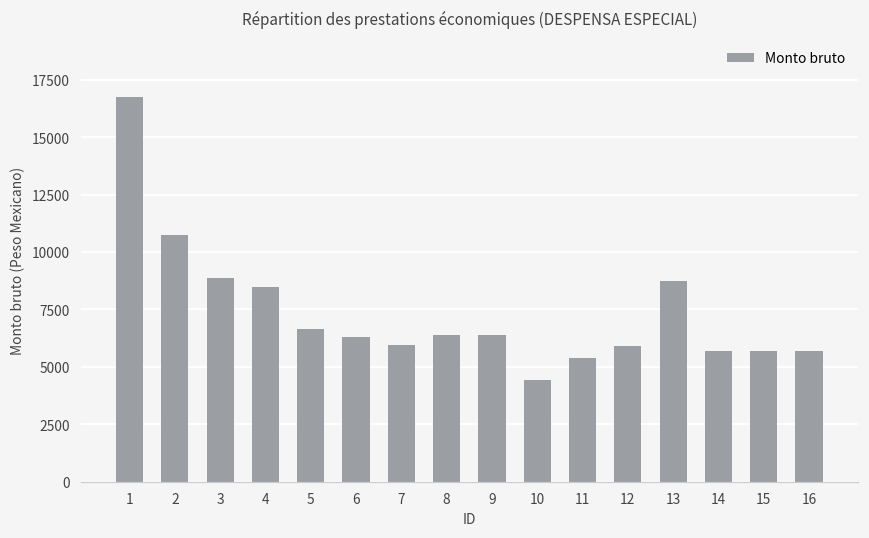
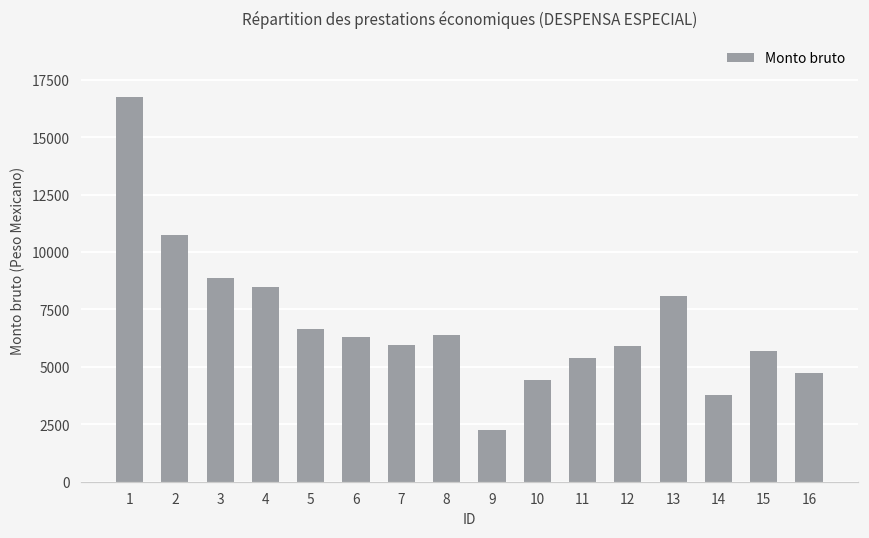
9: 6400 -> 2200
13: 8700 -> 8100
14: 5700 -> 3800
16: 5700 -> 4700
